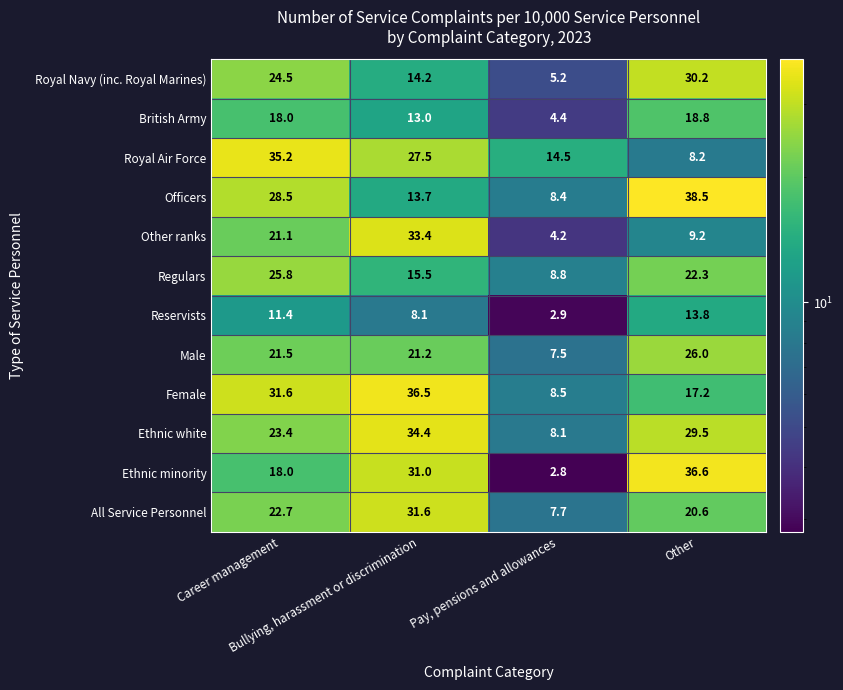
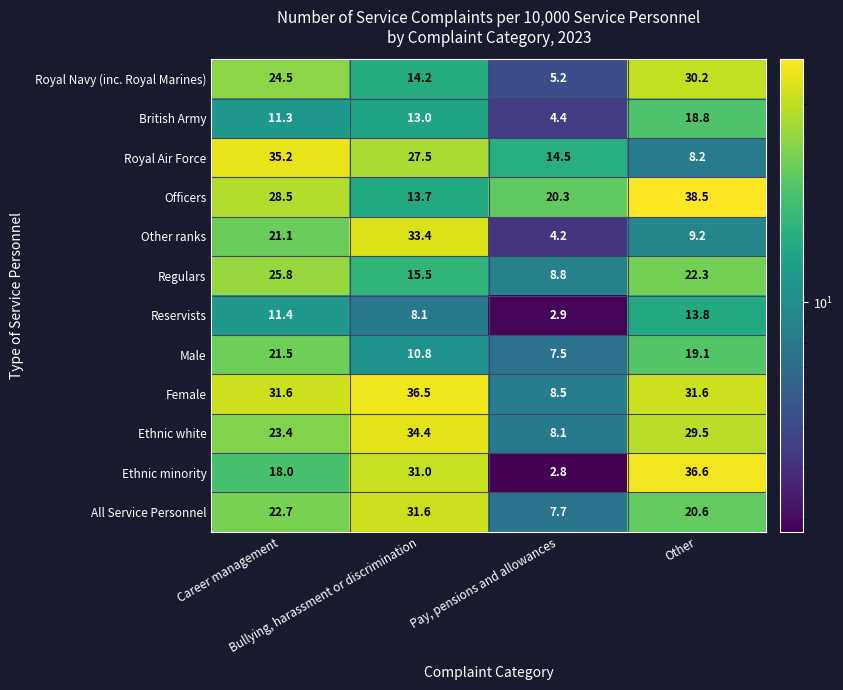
British Army, Career management: 18.0 -> 11.3
Officers, Pay, pensions and allowances: 8.4 -> 20.3
Male, Bullying, harassment or discrimination: 21.2 -> 10.8
Male, Other: 26.0 -> 19.1
Female, Other: 17.2 -> 31.6
